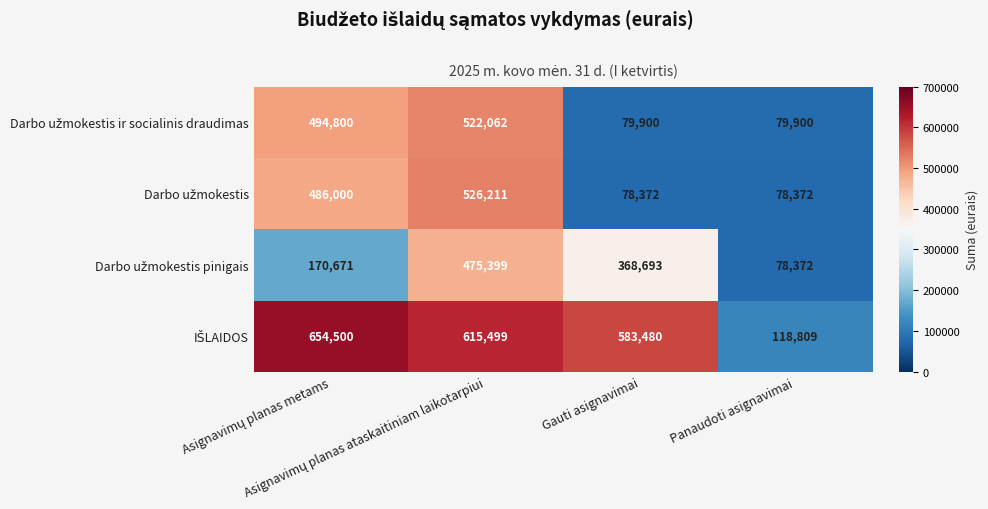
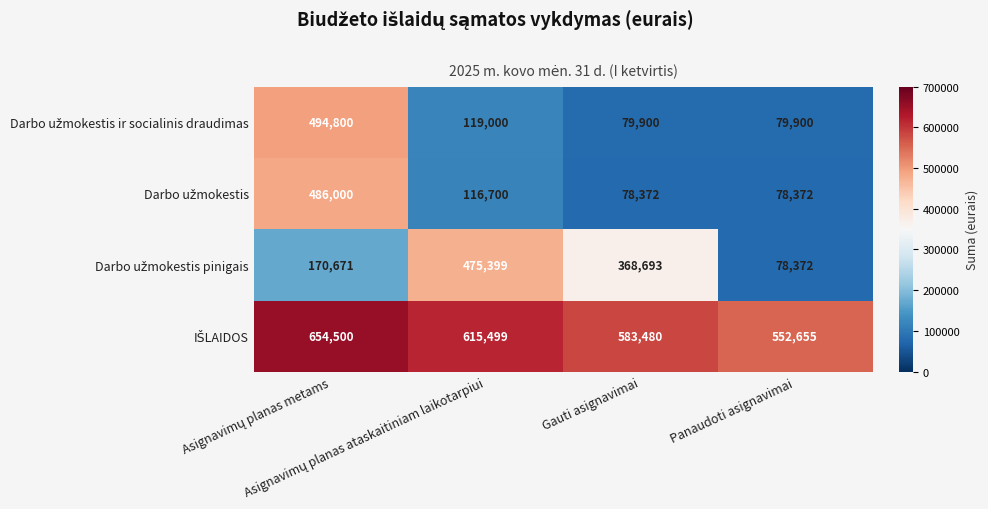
Darbo užmokestis ir socialinis draudimas, Asignavimų planas ataskaitiniam laikotarpiui: 522,062 -> 119,000
Darbo užmokestis, Asignavimų planas ataskaitiniam laikotarpiui: 526,211 -> 116,700
IŠLAIDOS, Panaudoti asignavimai: 118,809 -> 552,655
